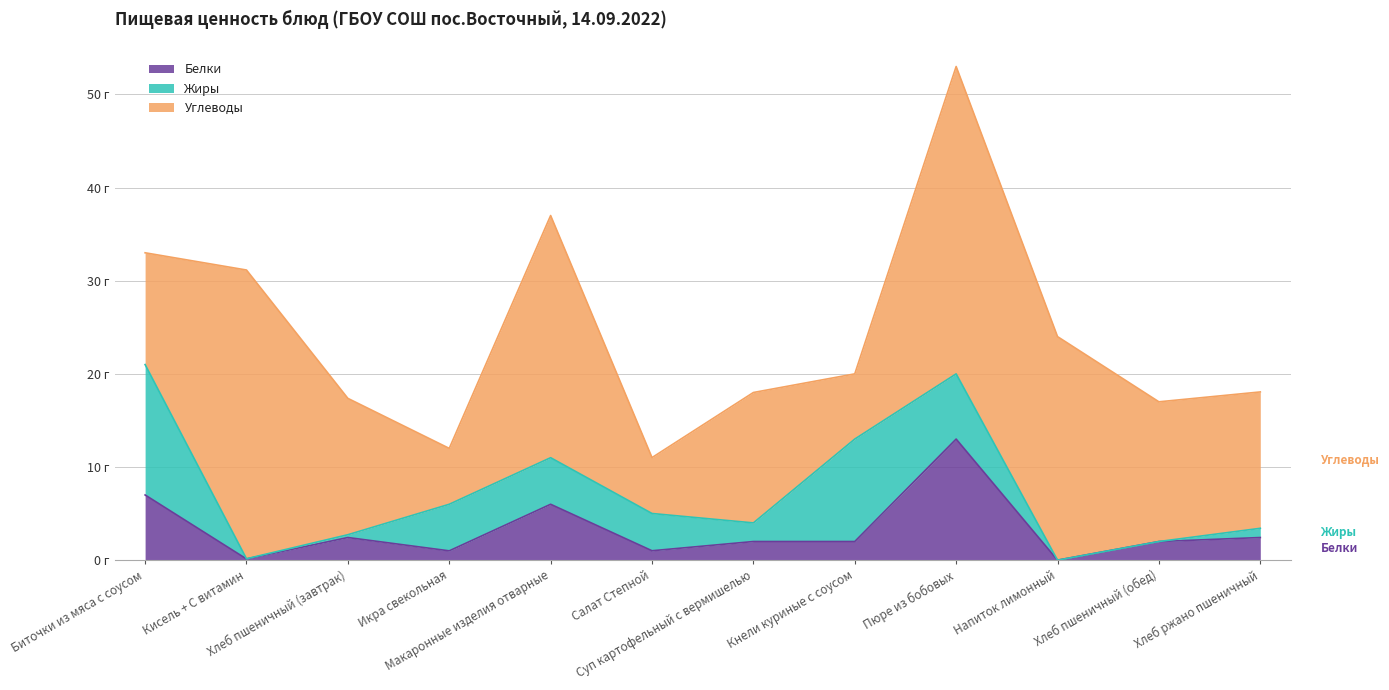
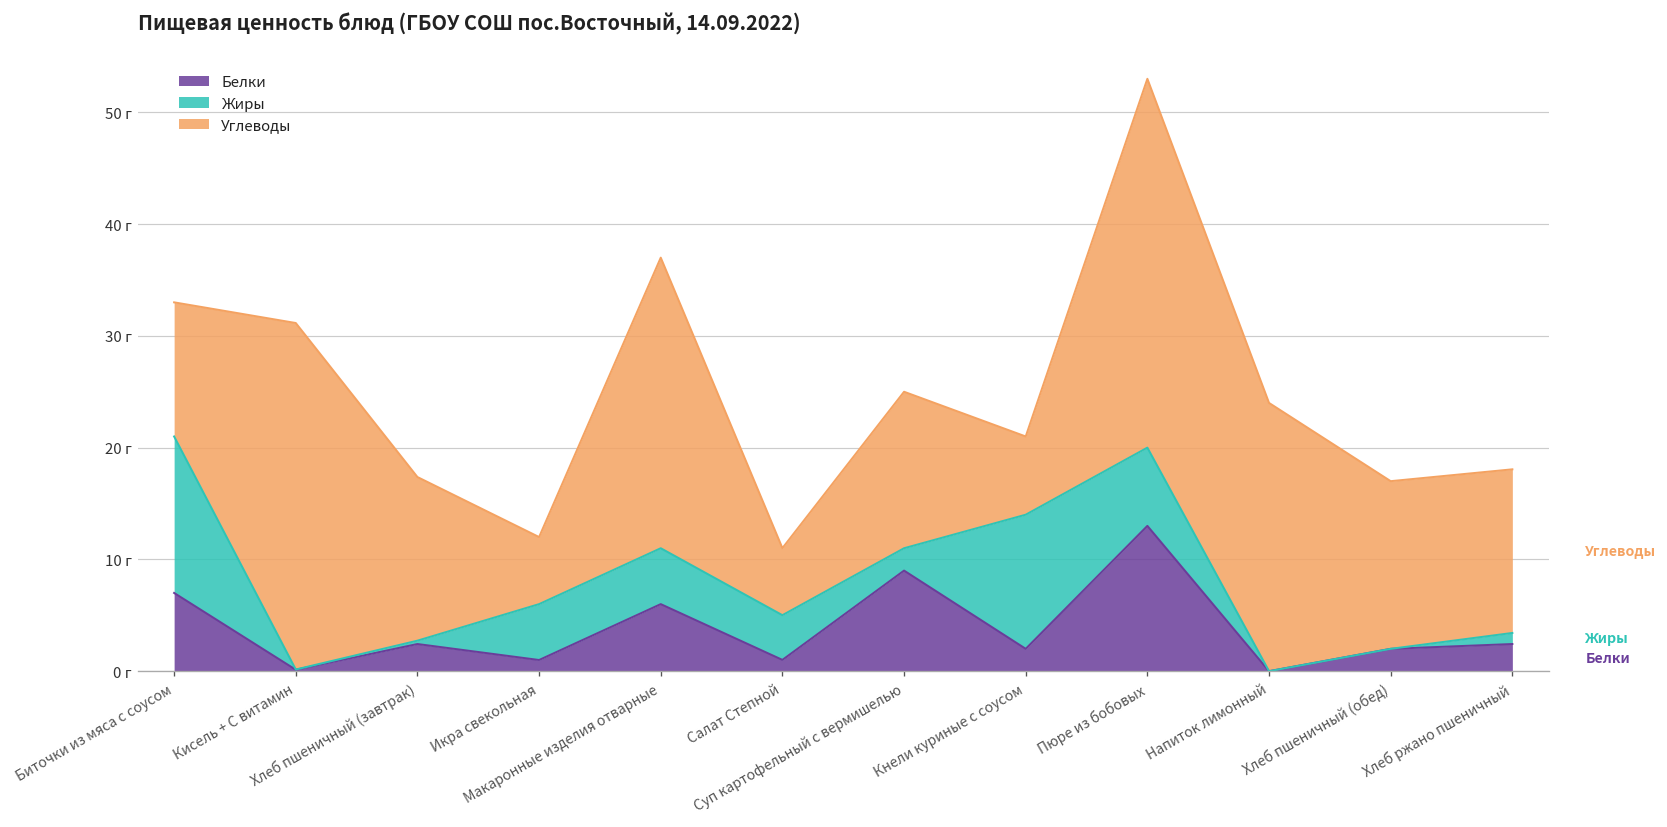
Белки, Суп картофельный с вермишелью: 2 г -> 9 г
Жиры, Кнели куриные с соусом: 11 г -> 12 г
